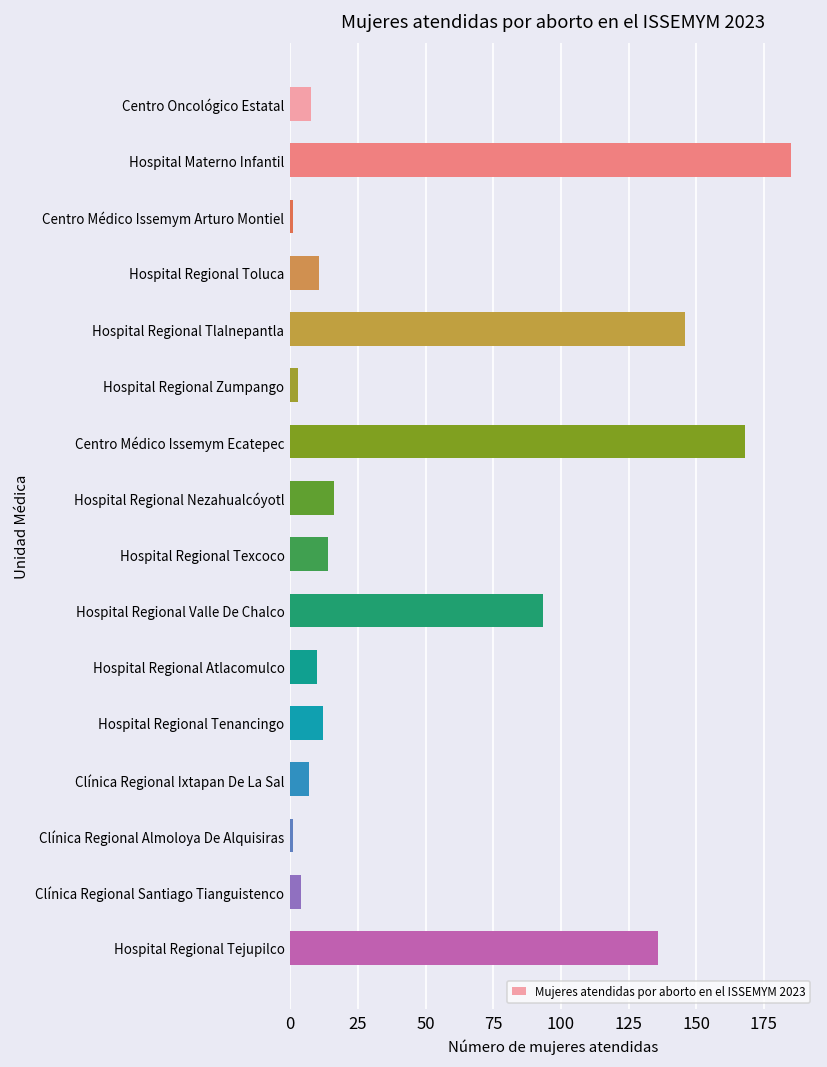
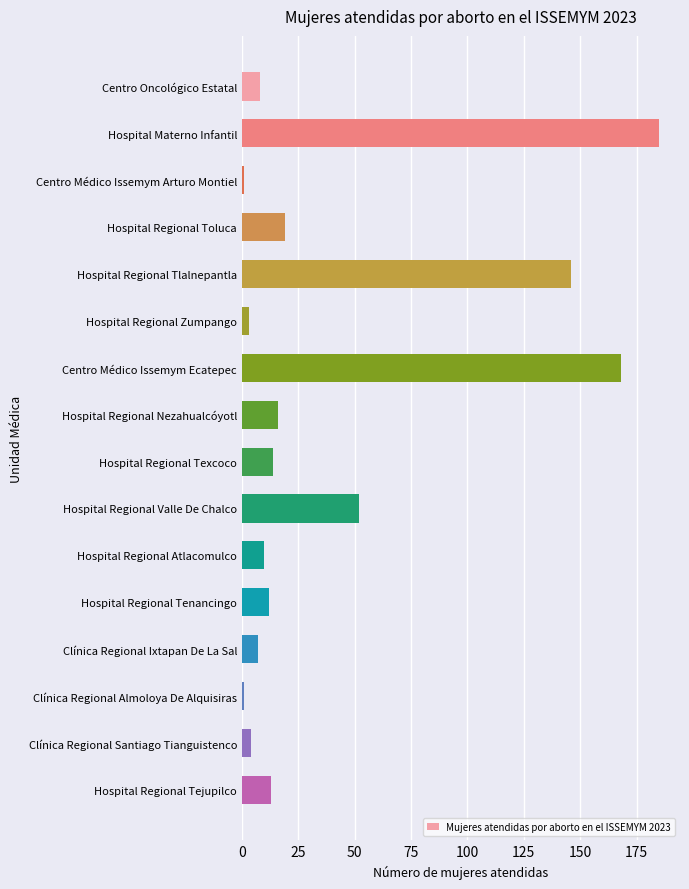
Hospital Regional Toluca: 11 -> 19
Hospital Regional Valle De Chalco: 93 -> 52
Hospital Regional Tejupilco: 136 -> 13
